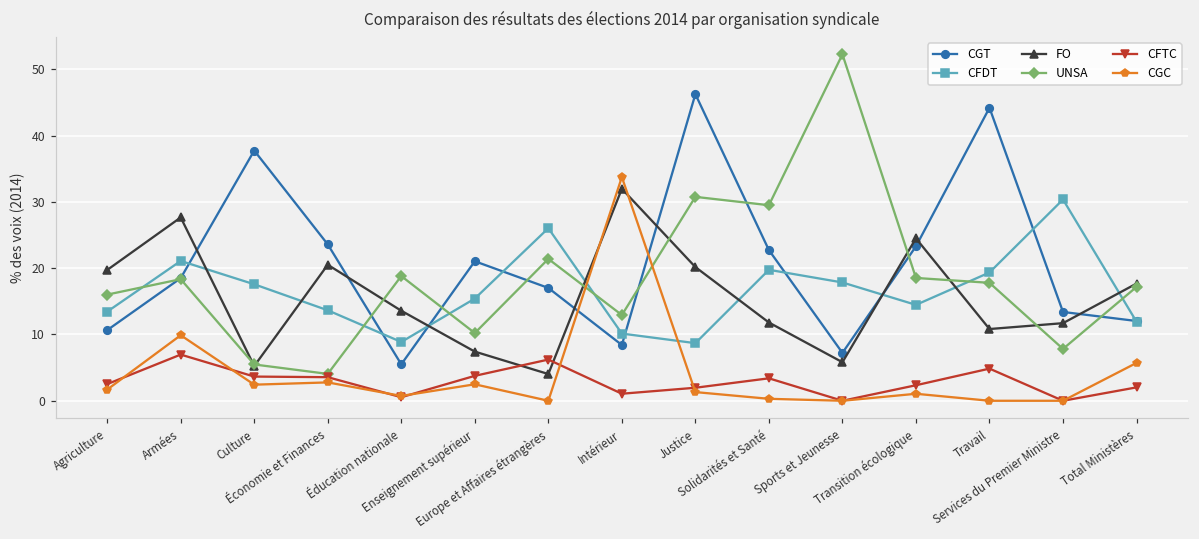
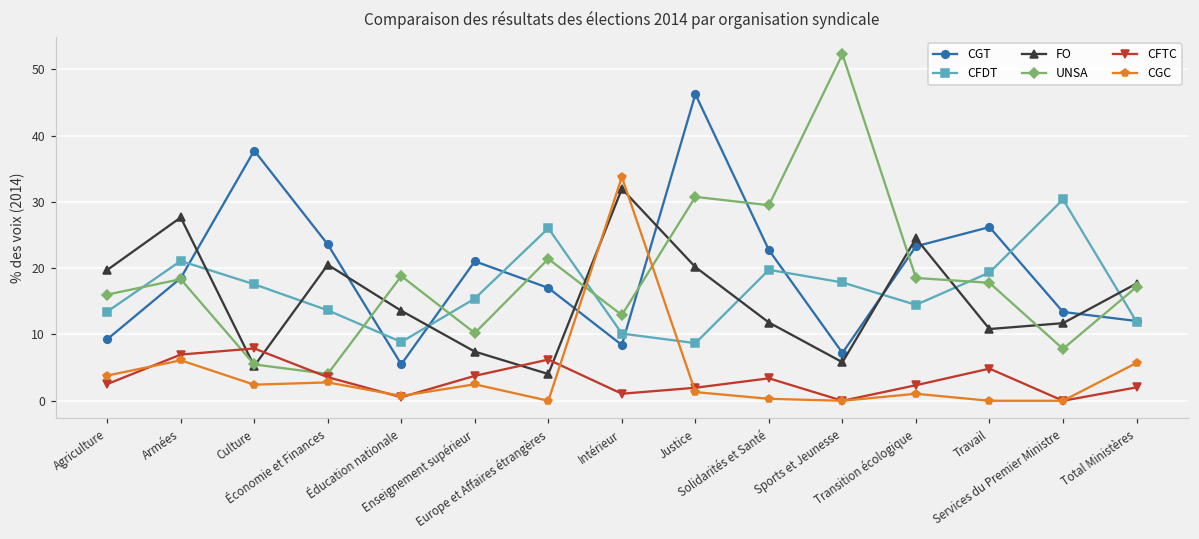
CGT, Agriculture: 11 -> 9
CGC, Agriculture: 2 -> 4
CGC, Armées: 10 -> 6
CFTC, Culture: 4 -> 8
CGT, Travail: 44 -> 26
